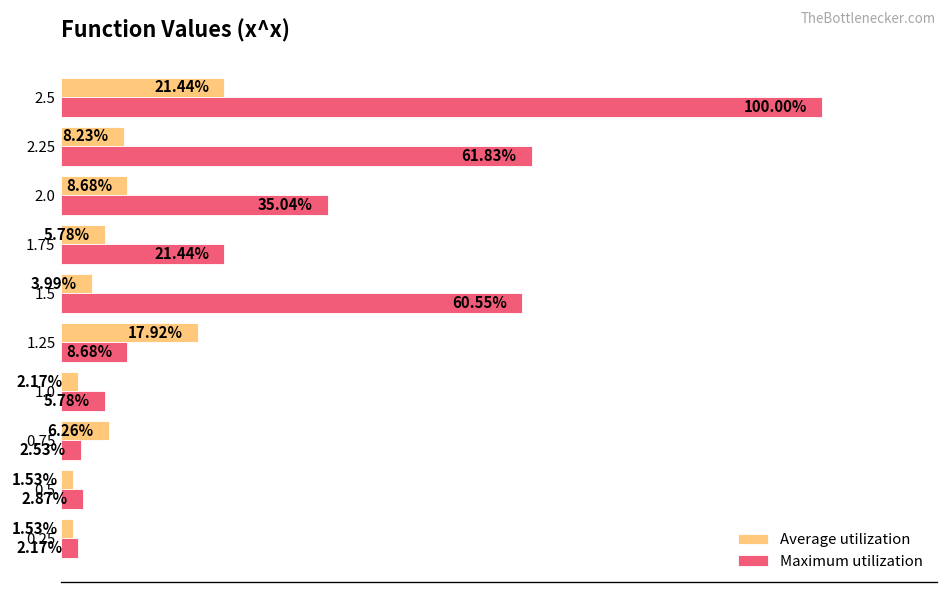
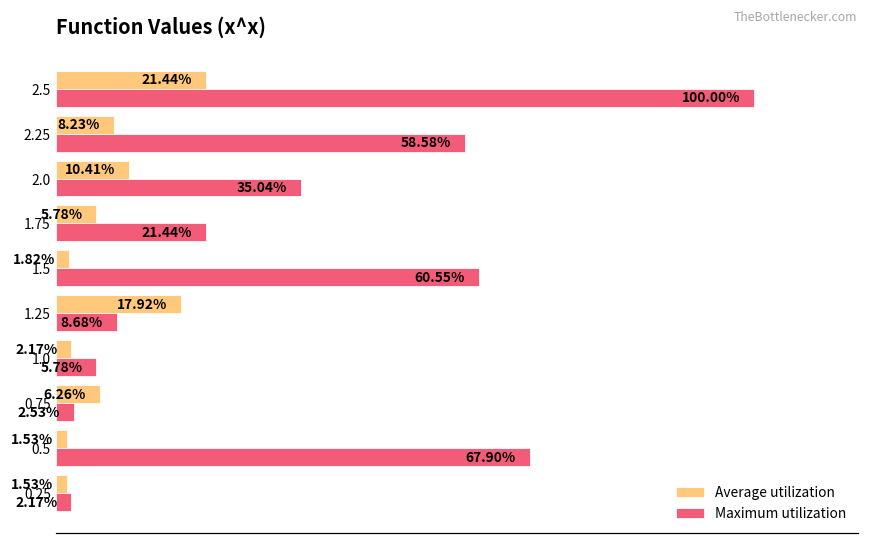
Maximum utilization, 2.25: 61.83% -> 58.58%
Average utilization, 2.0: 8.68% -> 10.41%
Average utilization, 1.5: 3.99% -> 1.82%
Maximum utilization, 0.5: 2.87% -> 67.90%
